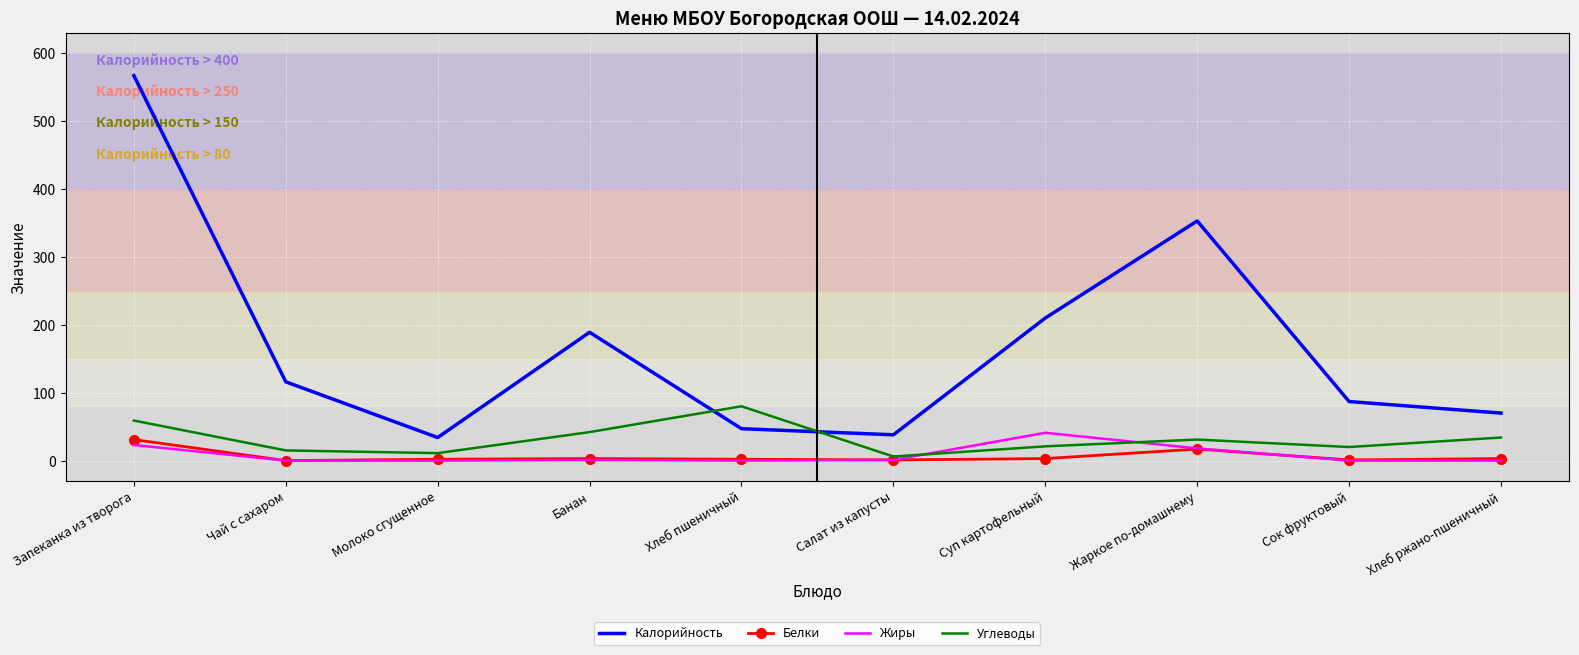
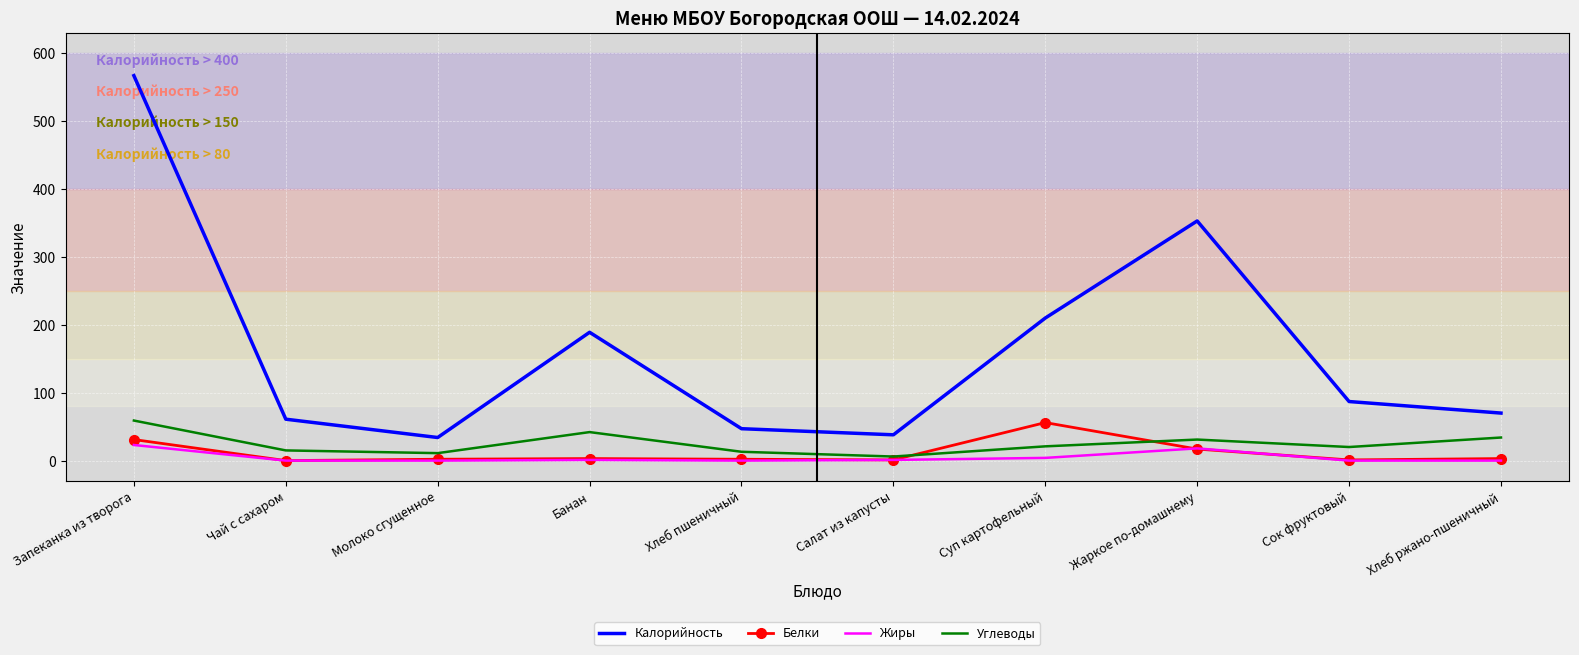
Калорийность, Чай с сахаром: 120 -> 60
Углеводы, Хлеб пшеничный: 80 -> 10
Белки, Суп картофельный: 0 -> 60
Жиры, Суп картофельный: 40 -> 0
